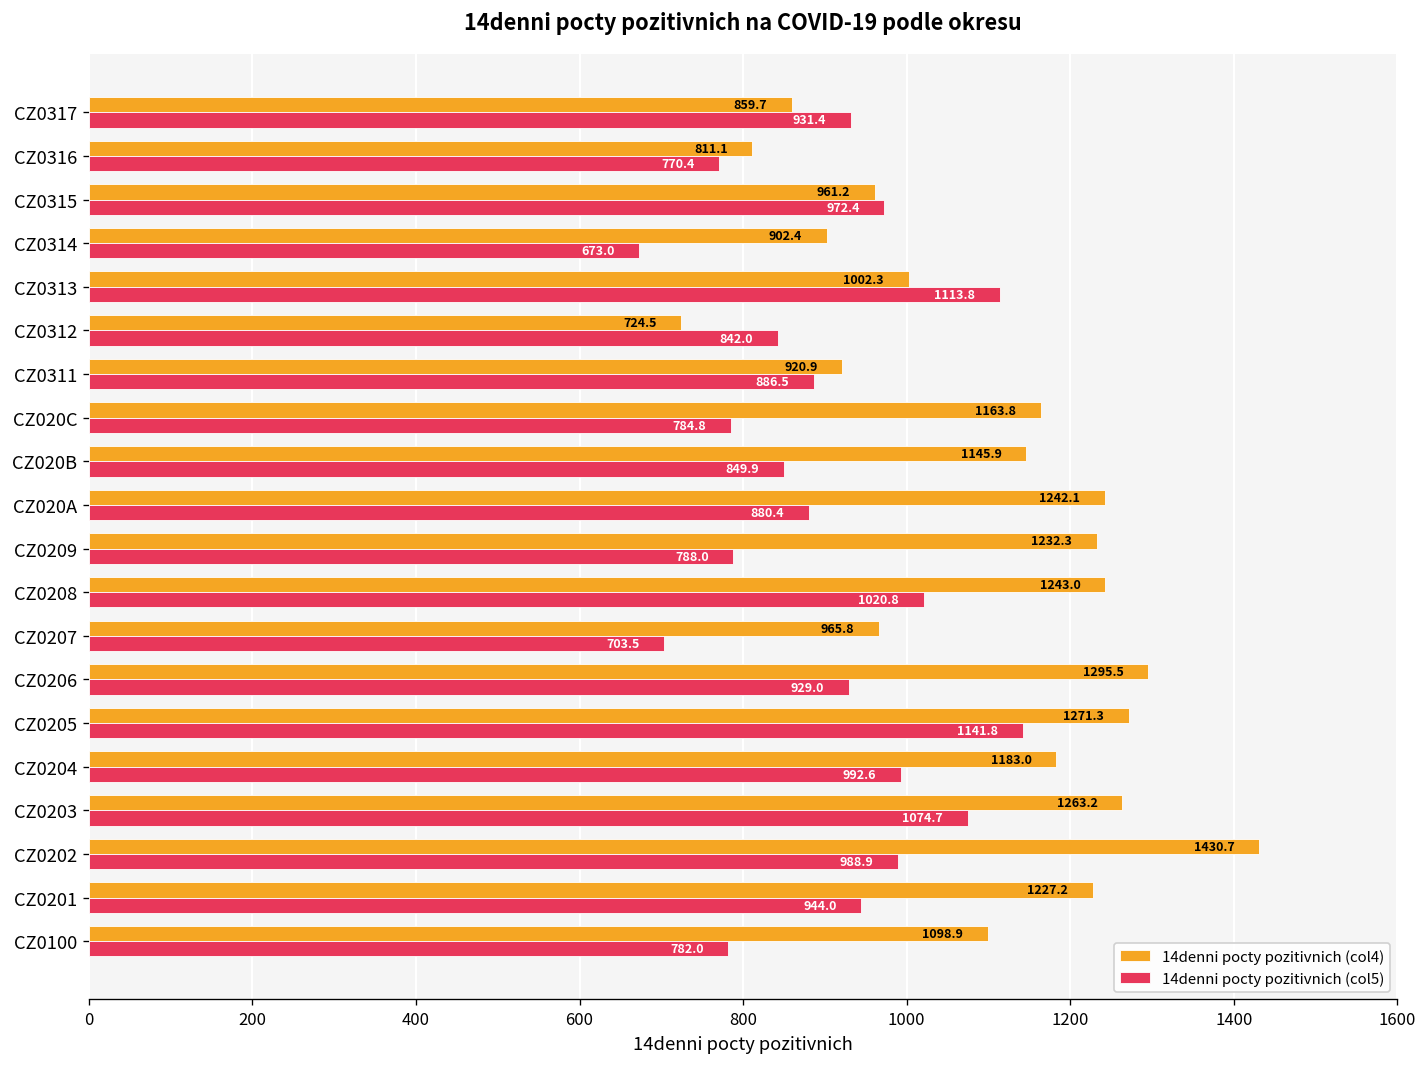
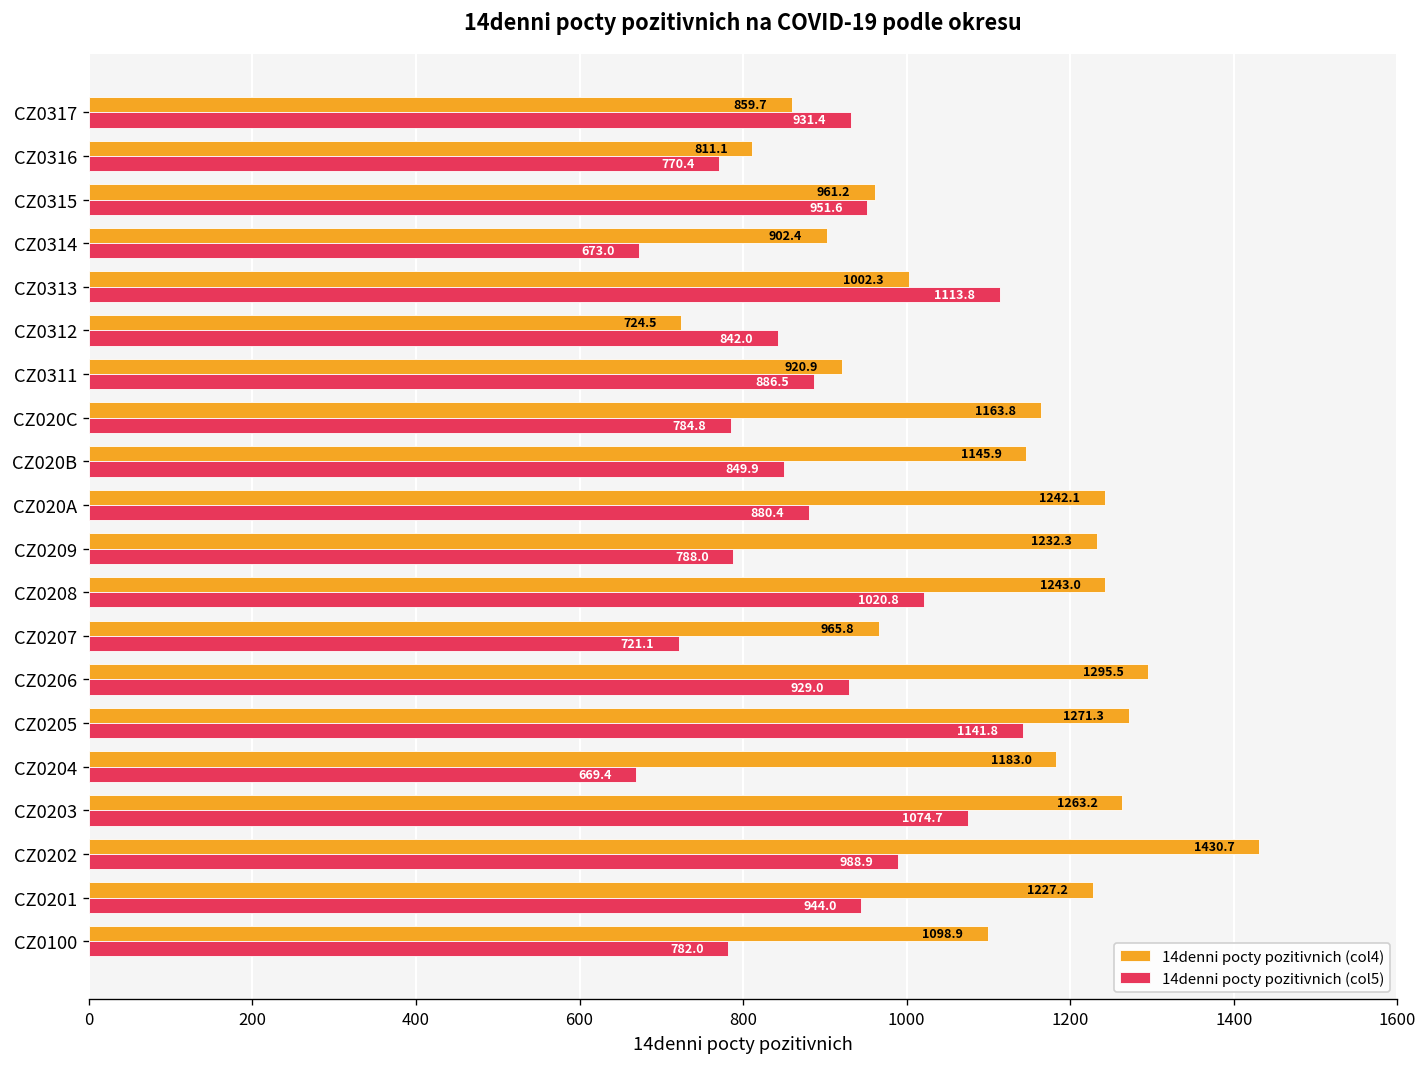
14denni pocty pozitivnich (col5), CZ0315: 972.4 -> 951.6
14denni pocty pozitivnich (col5), CZ0207: 703.5 -> 721.1
14denni pocty pozitivnich (col5), CZ0204: 992.6 -> 669.4
